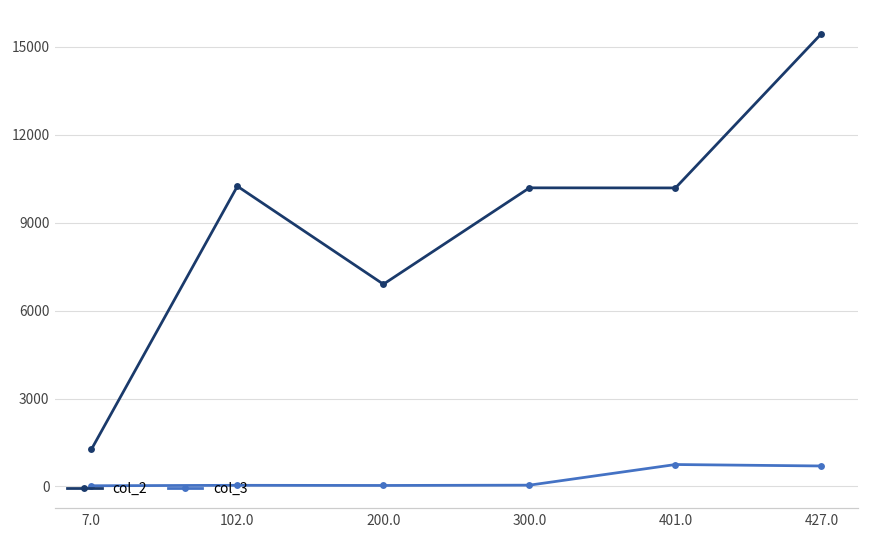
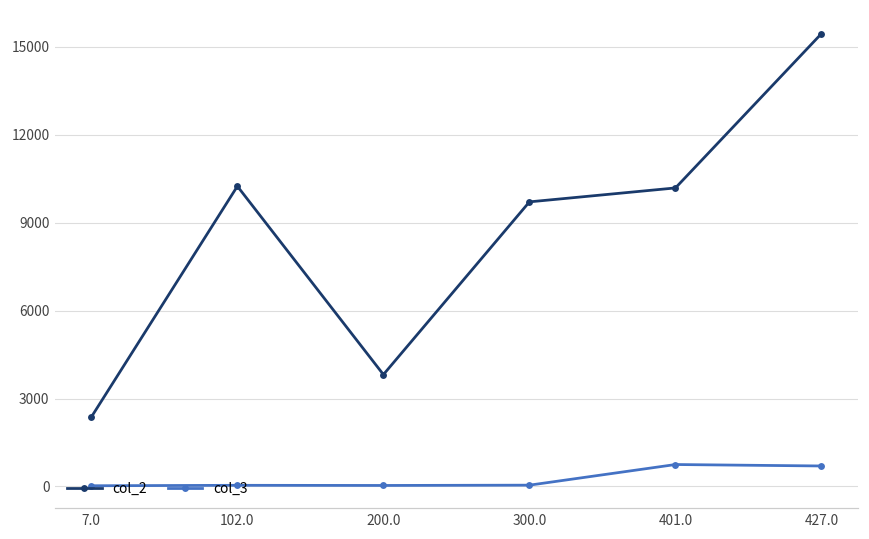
col_2, 7.0: 1300 -> 2400
col_2, 200.0: 6900 -> 3800
col_2, 300.0: 10200 -> 9700
